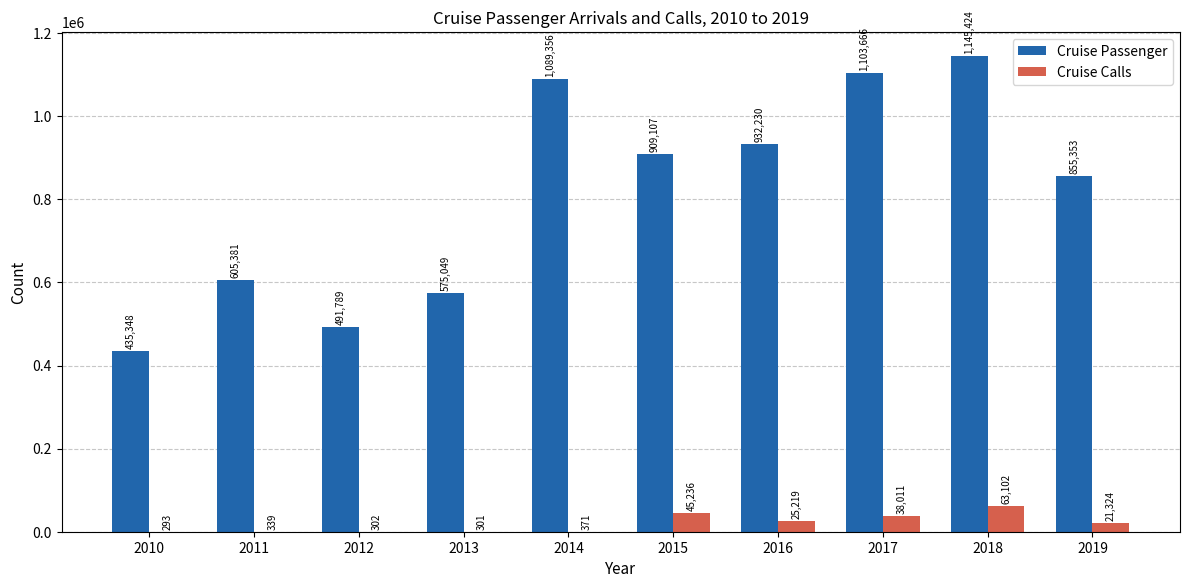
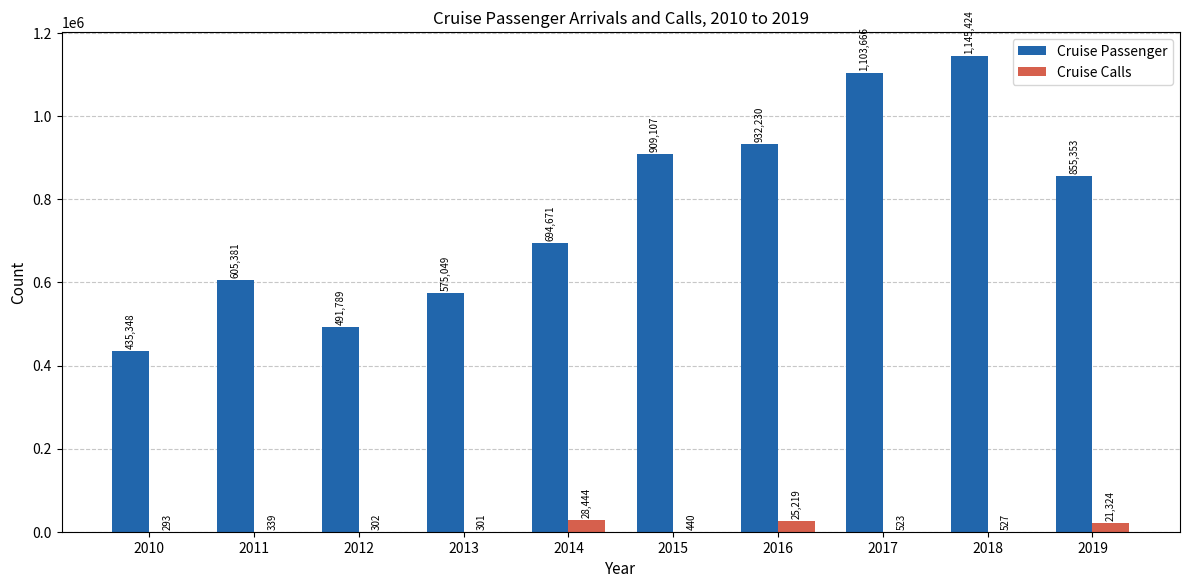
Cruise Passenger, 2014: 1,089,356 -> 694,671
Cruise Calls, 2014: 371 -> 28,444
Cruise Calls, 2015: 45,236 -> 440
Cruise Calls, 2017: 38,011 -> 523
Cruise Calls, 2018: 63,102 -> 527
